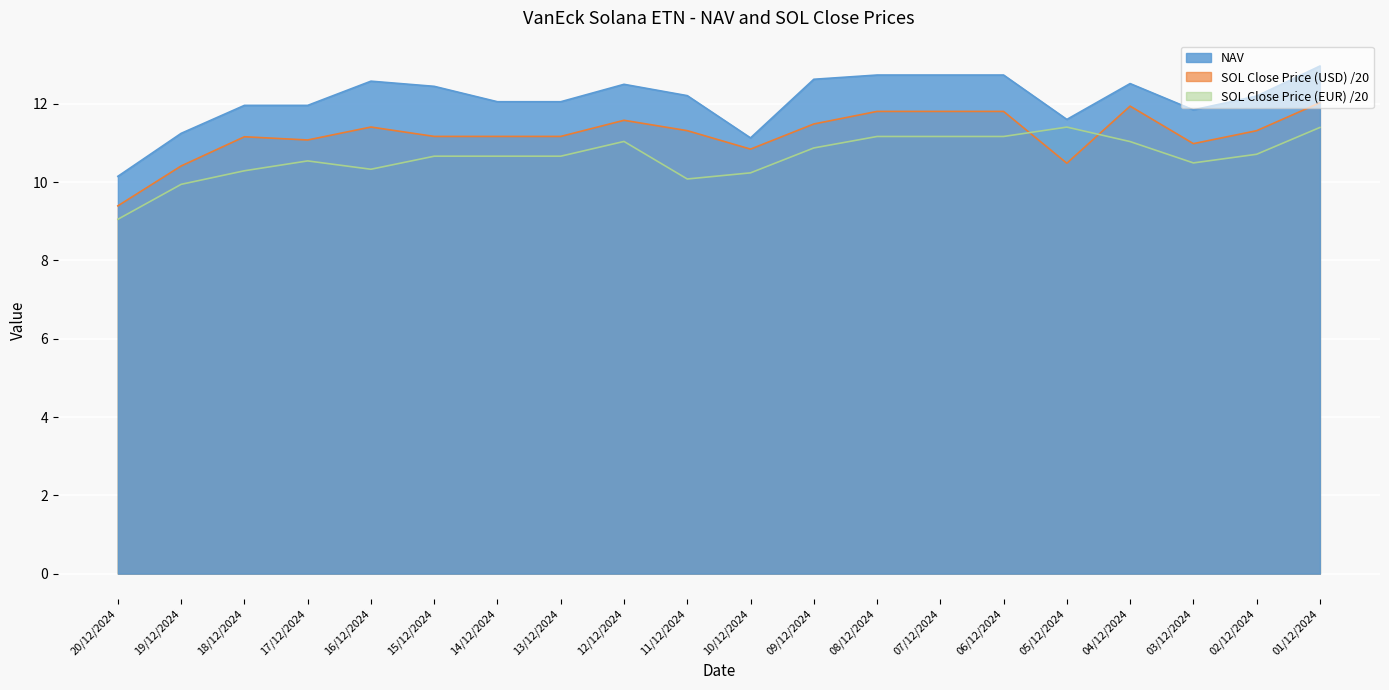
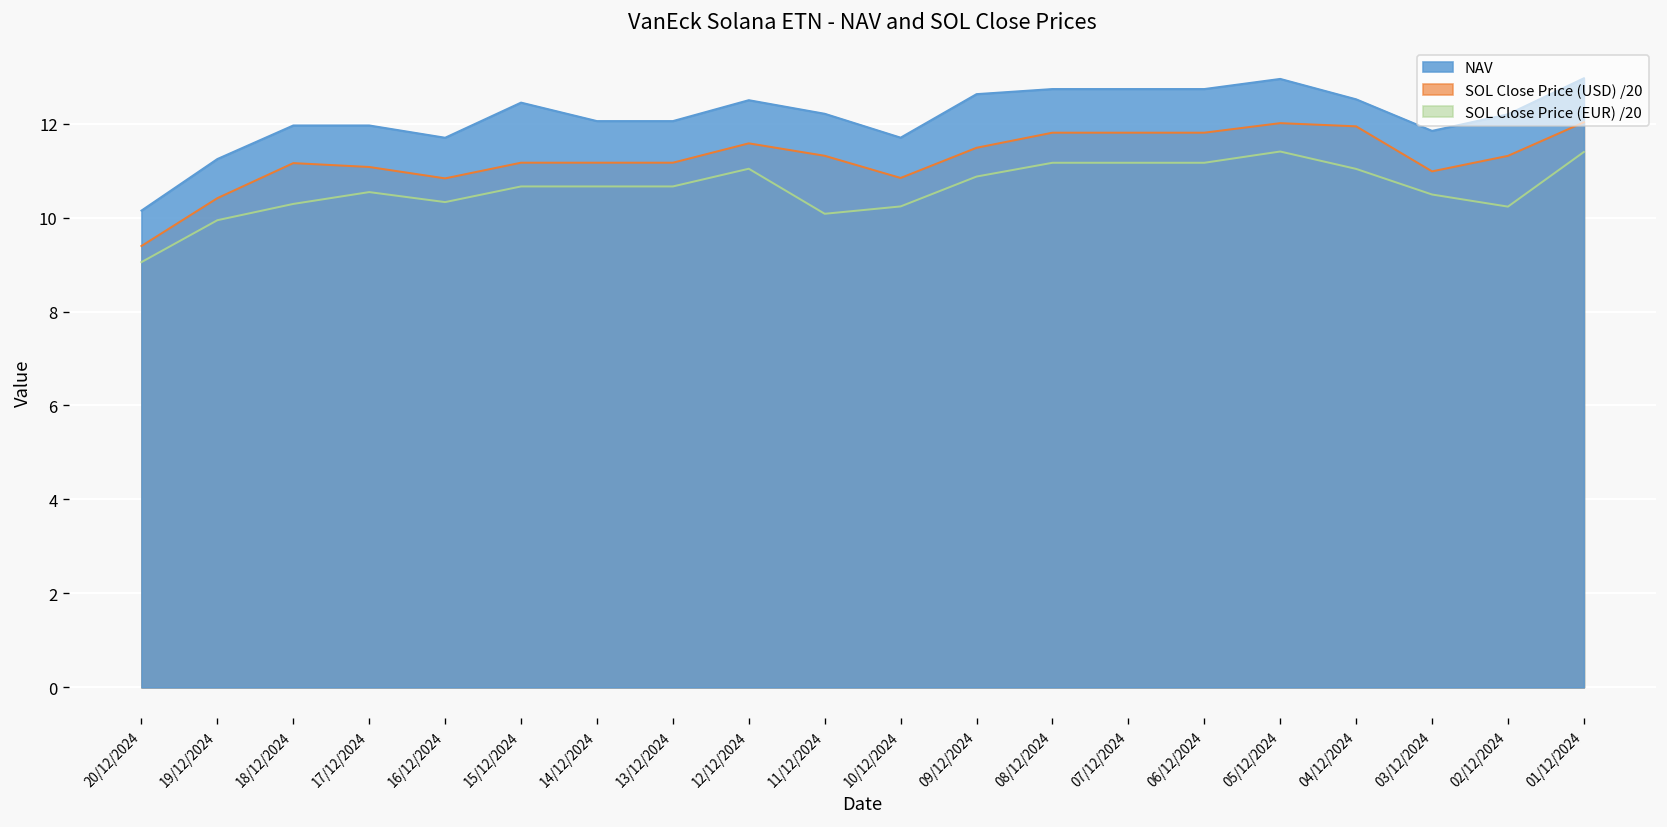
SOL Close Price (USD) /20, 16/12/2024: 11.4 -> 10.8
NAV, 16/12/2024: 12.6 -> 11.7
NAV, 10/12/2024: 11.1 -> 11.7
SOL Close Price (USD) /20, 05/12/2024: 10.5 -> 12.0
NAV, 05/12/2024: 11.6 -> 13.0
SOL Close Price (EUR) /20, 02/12/2024: 10.7 -> 10.2
